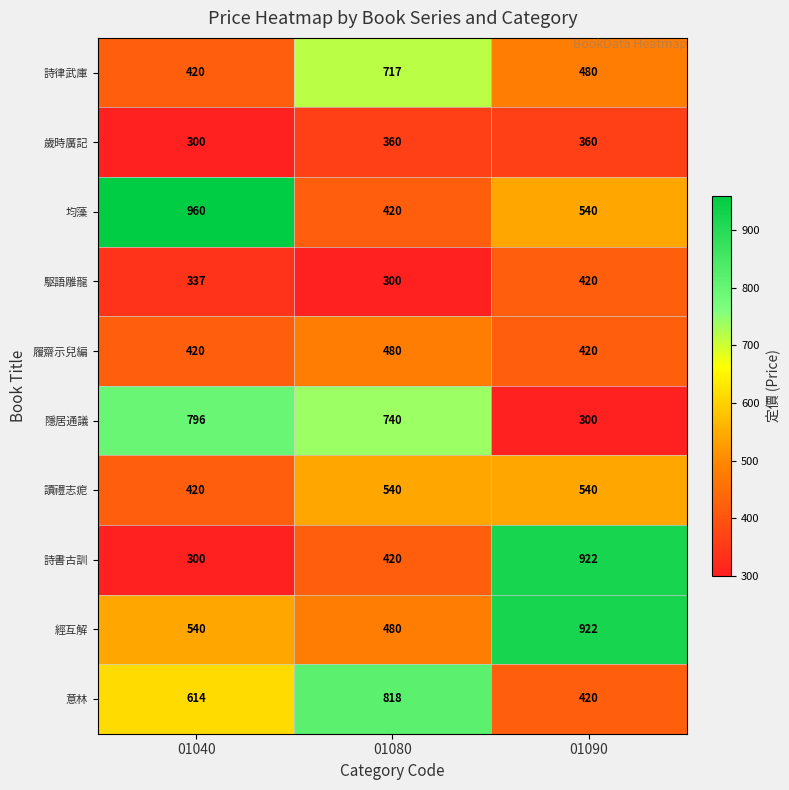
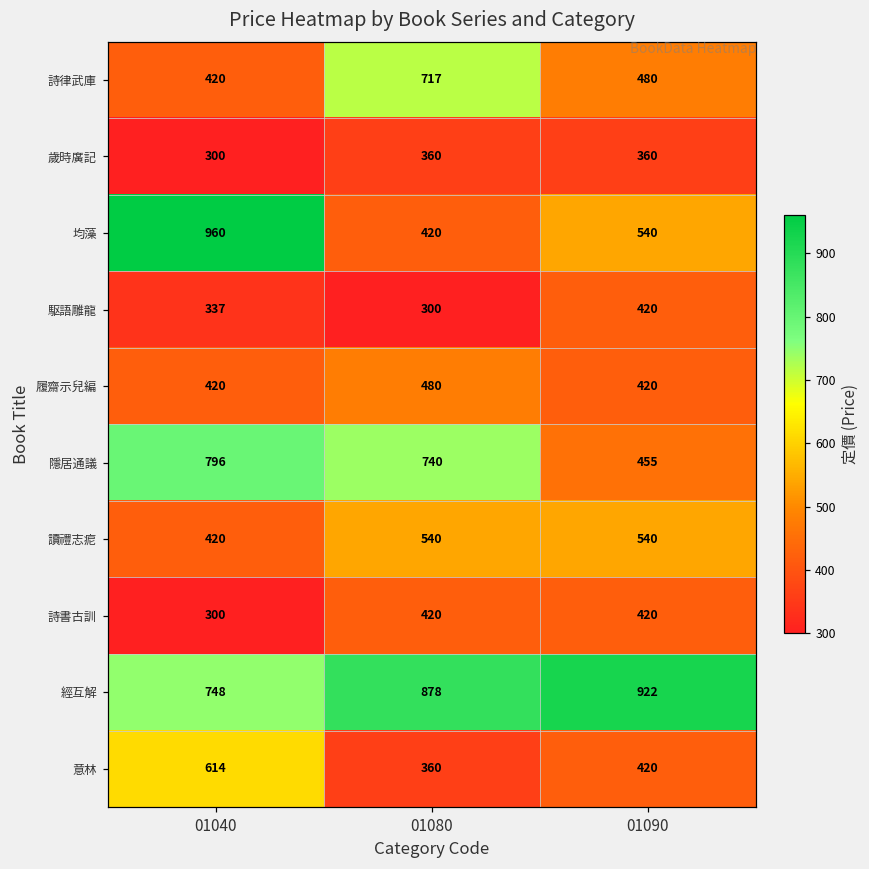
隱居通議, 01090: 300 -> 455
詩書古訓, 01090: 922 -> 420
經互解, 01040: 540 -> 748
經互解, 01080: 480 -> 878
意林, 01080: 818 -> 360
